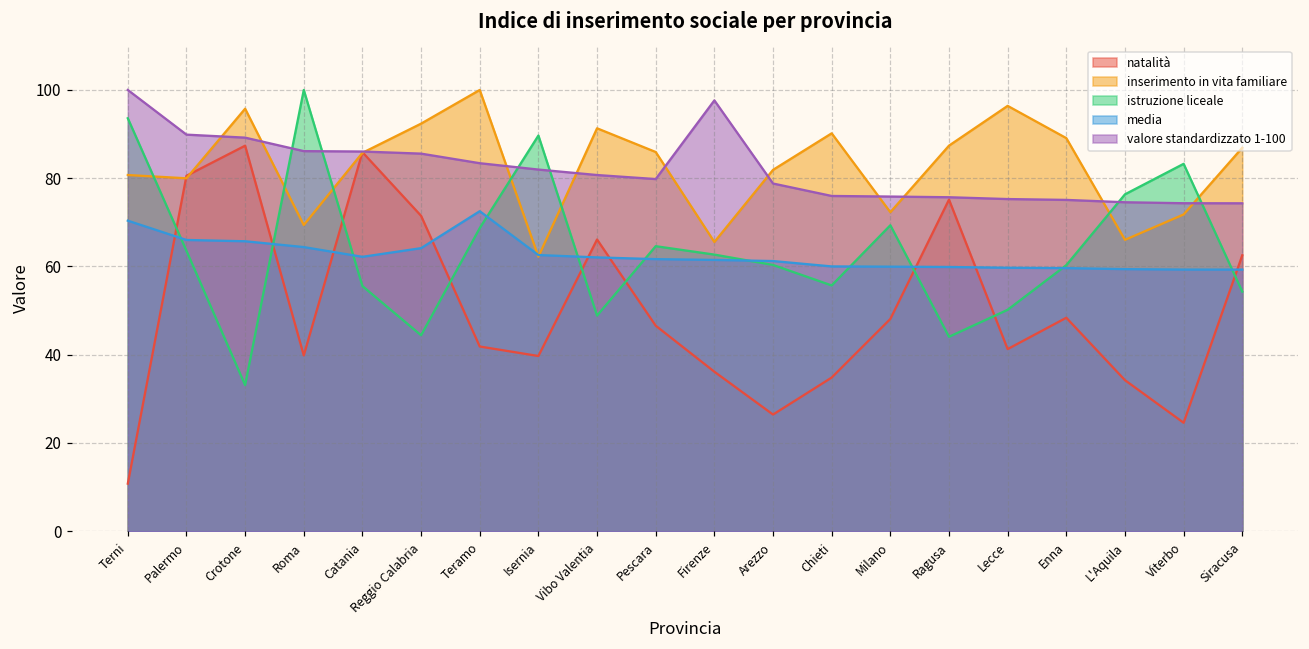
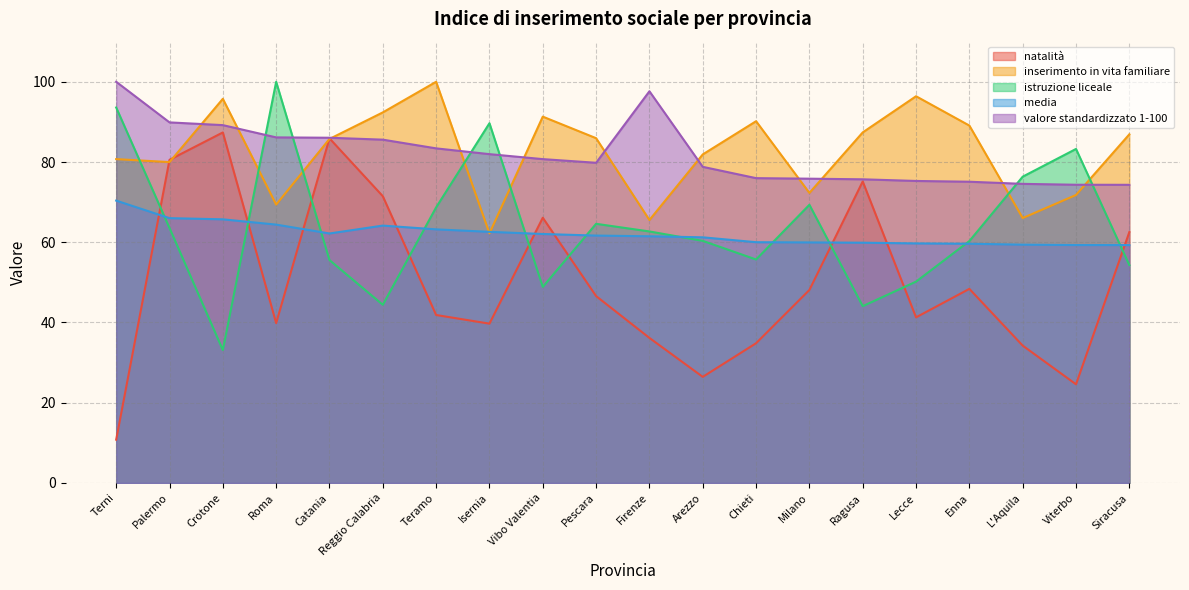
media, Teramo: 73 -> 63
